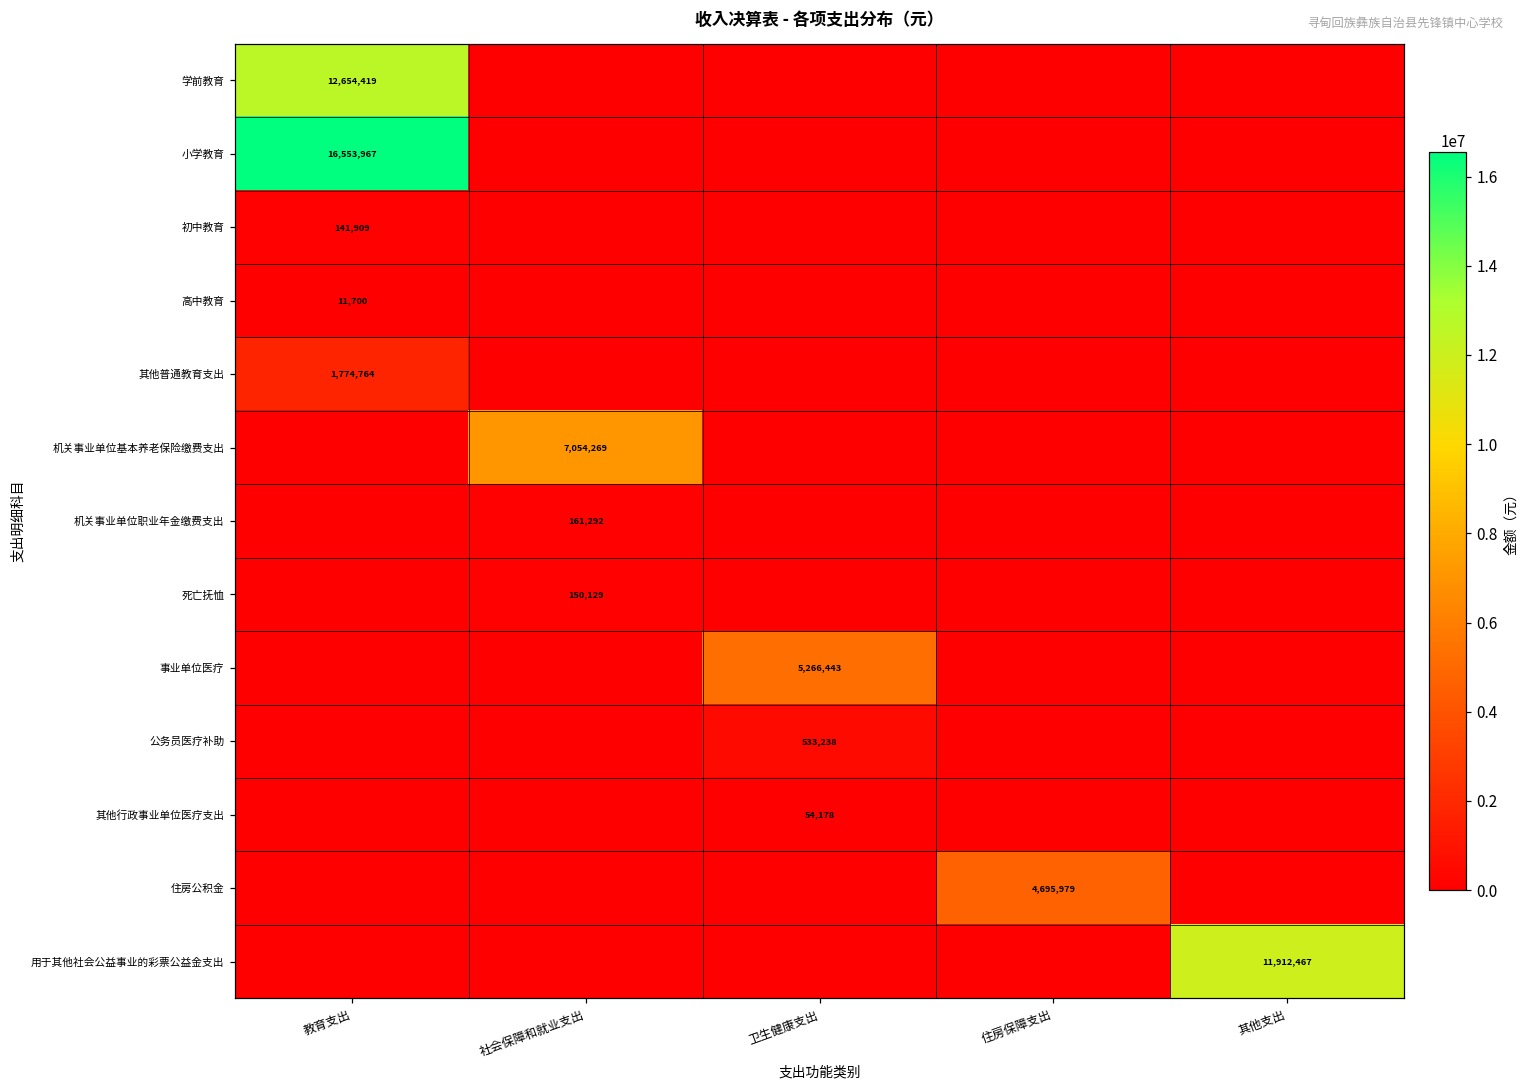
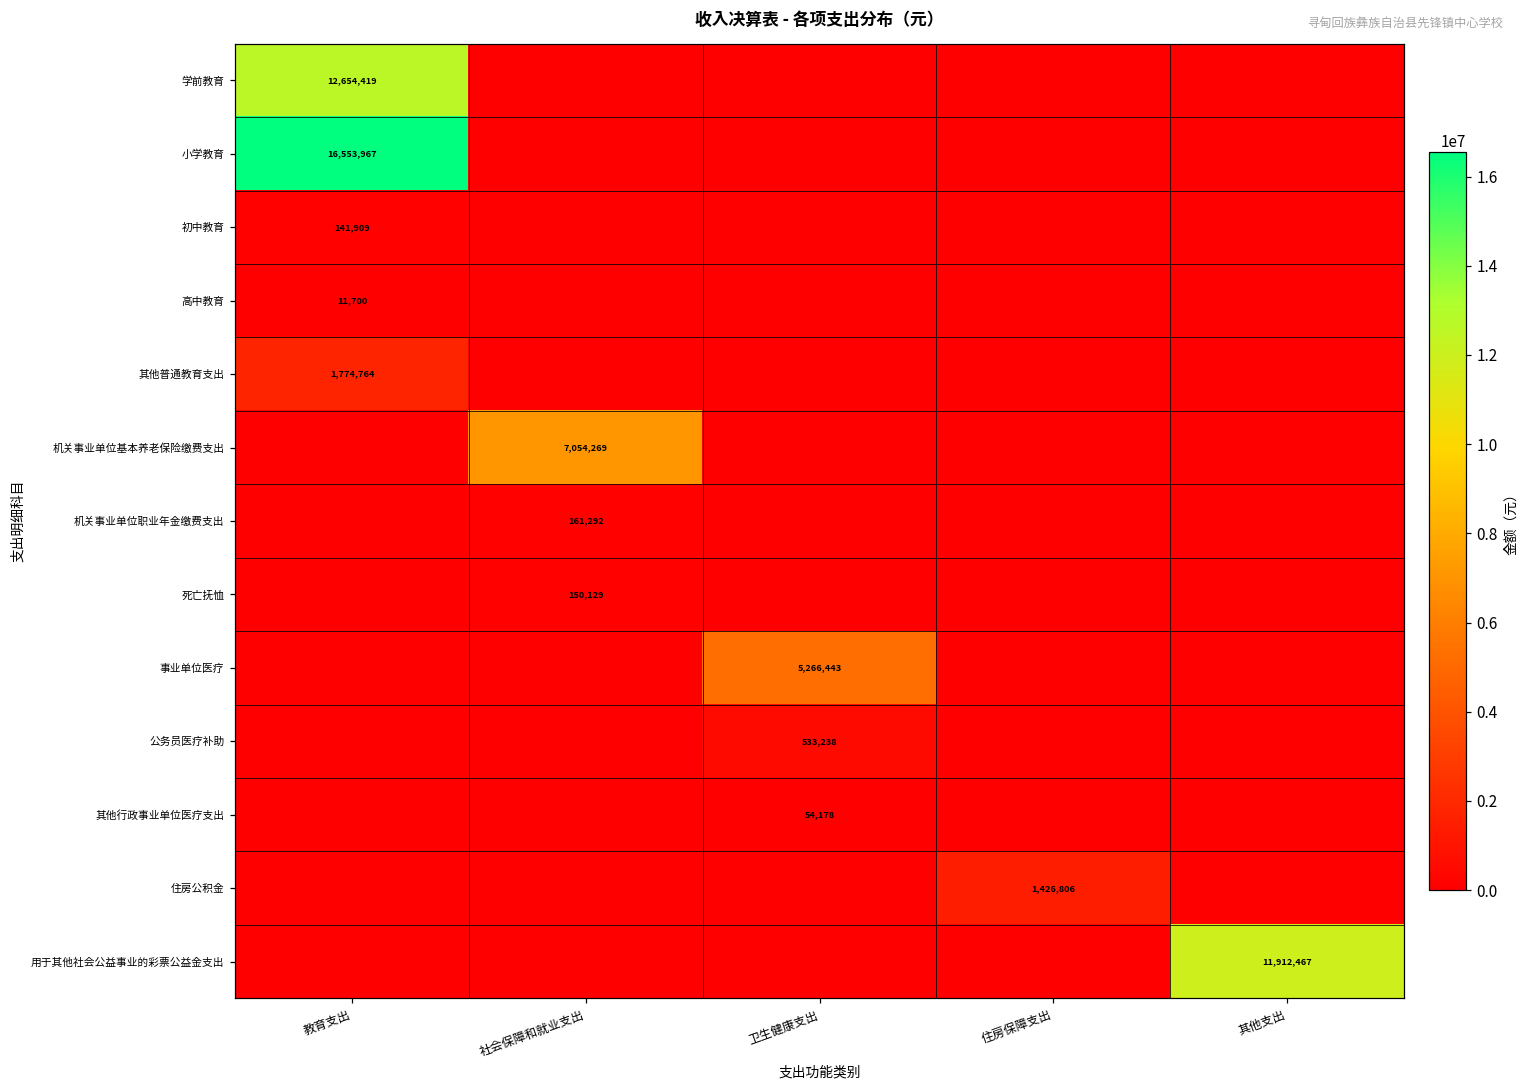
住房公积金, 住房保障支出: 4,695,979 -> 1,426,806
